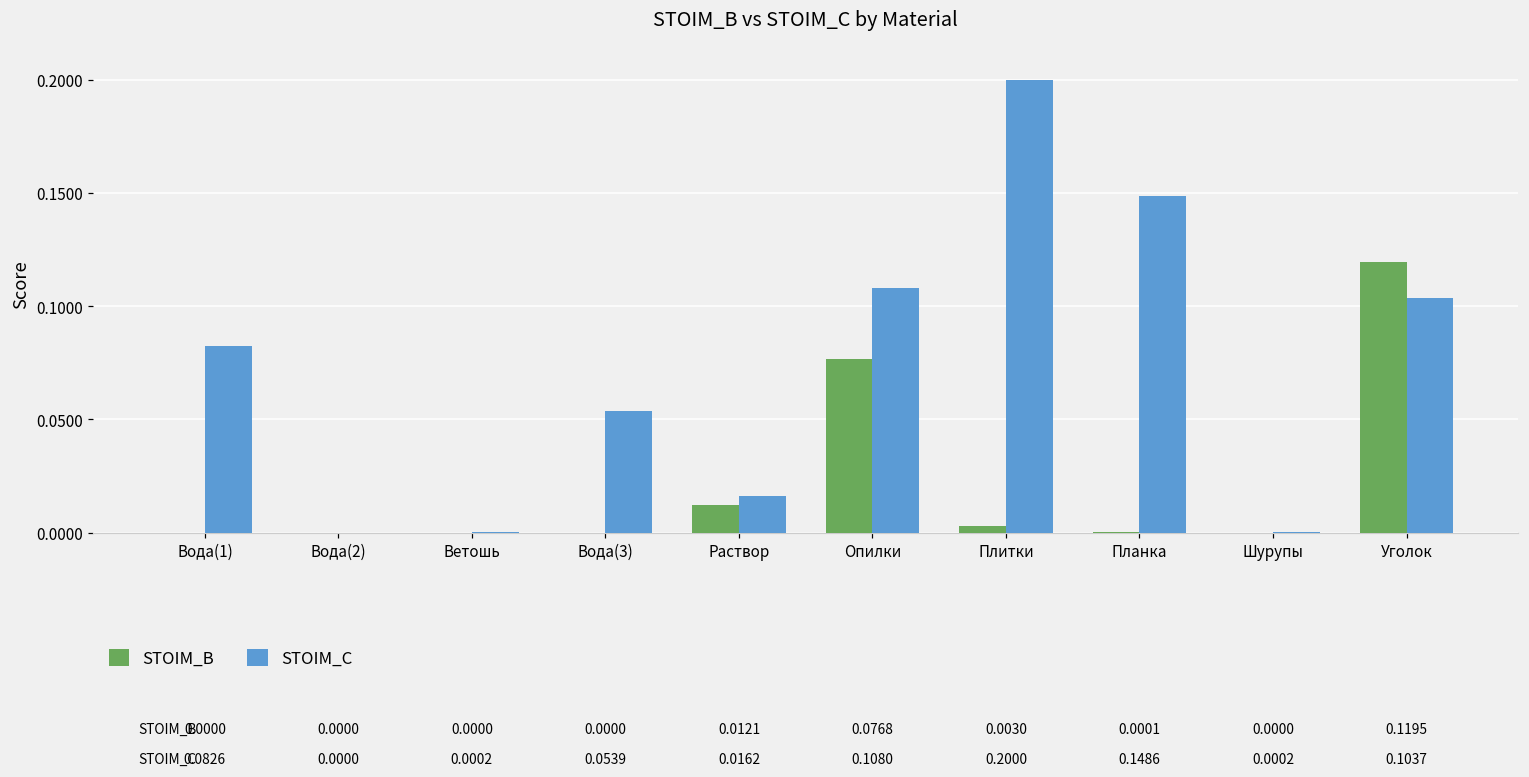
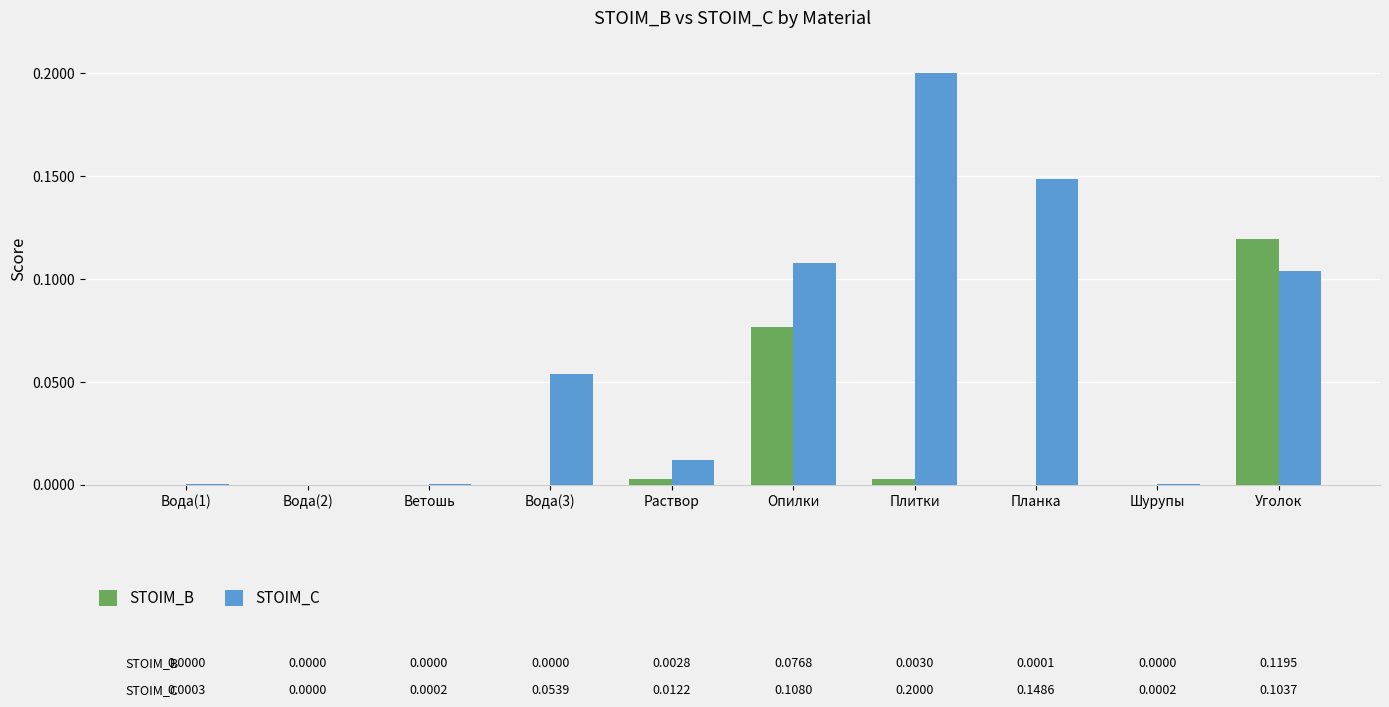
STOIM_C, Вода(1): 0.0826 -> 0.0003
STOIM_B, Раствор: 0.0121 -> 0.0028
STOIM_C, Раствор: 0.0162 -> 0.0122
